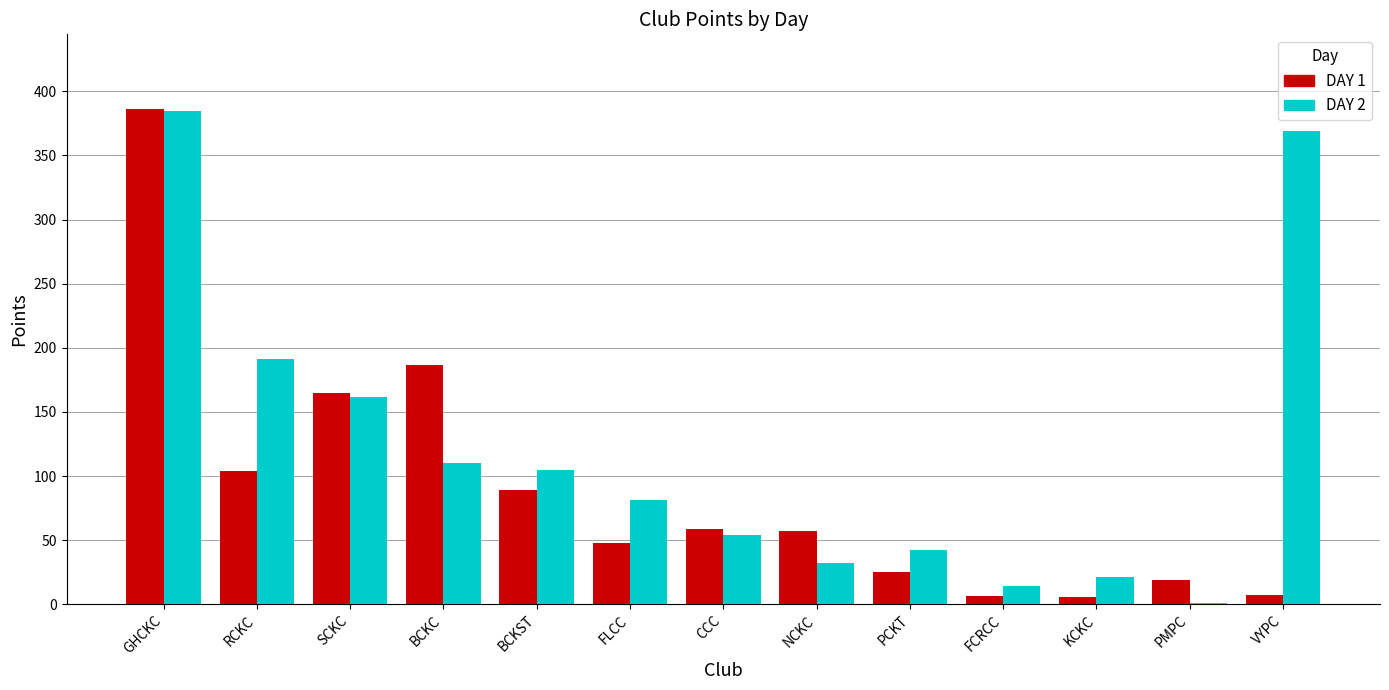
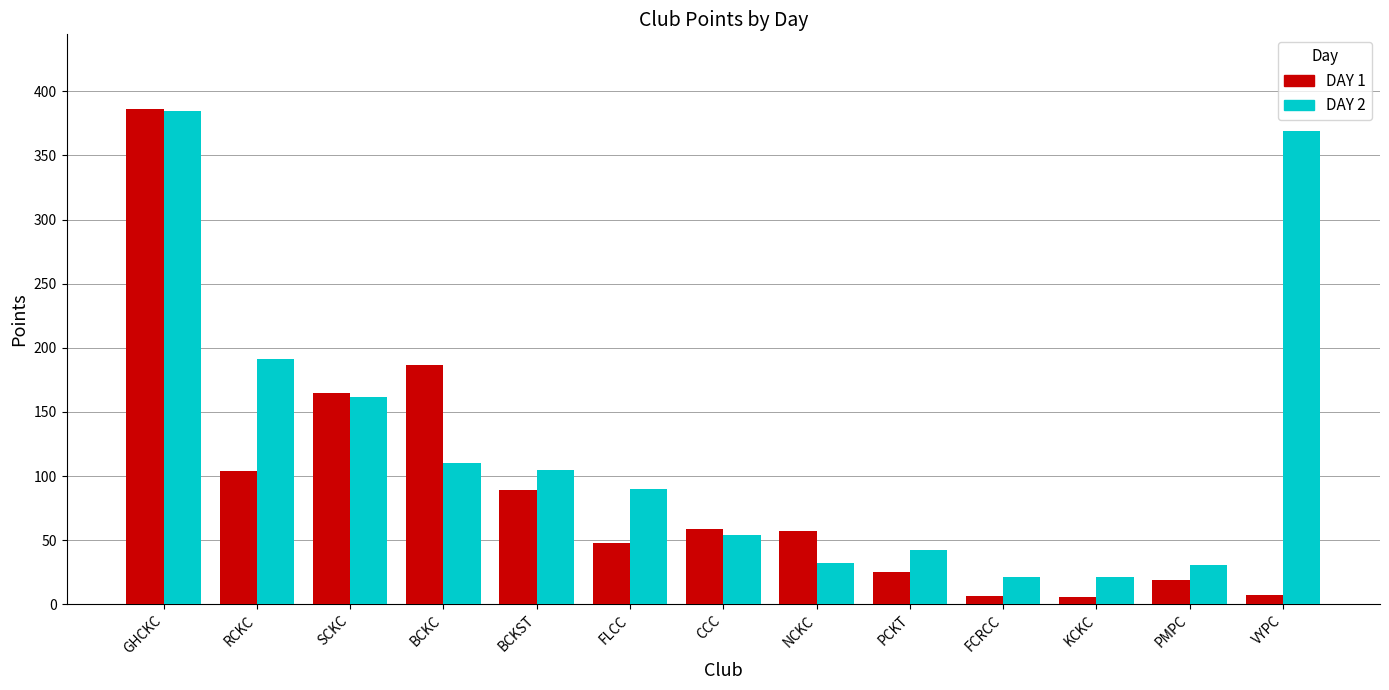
DAY 2, FLCC: 82 -> 90
DAY 2, FCRCC: 14 -> 21
DAY 2, PMPC: 1 -> 31
